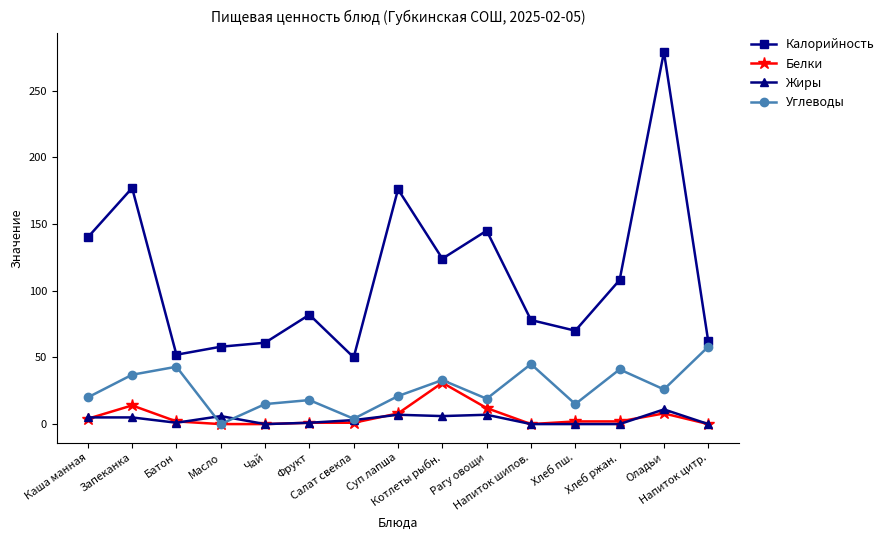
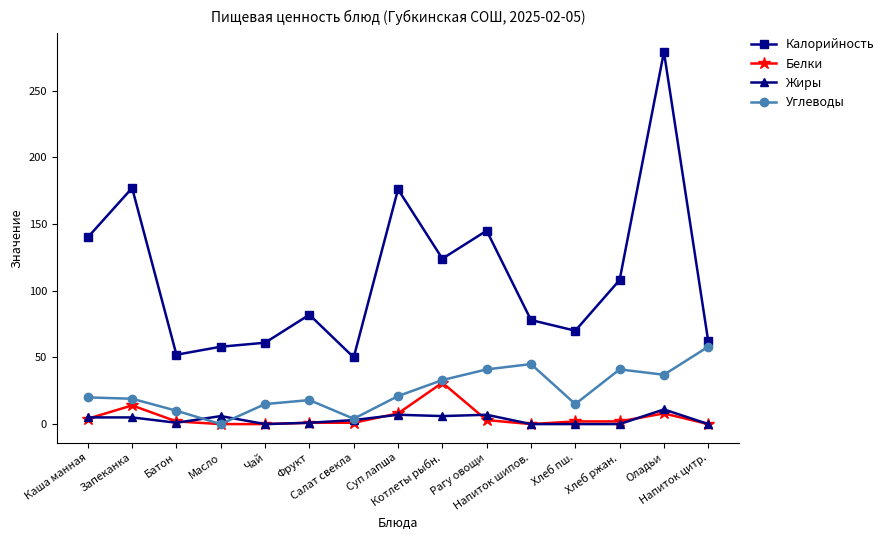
Углеводы, Запеканка: 37 -> 19
Углеводы, Батон: 43 -> 10
Белки, Рагу овощи: 12 -> 3
Углеводы, Рагу овощи: 19 -> 41
Углеводы, Оладьи: 26 -> 37
